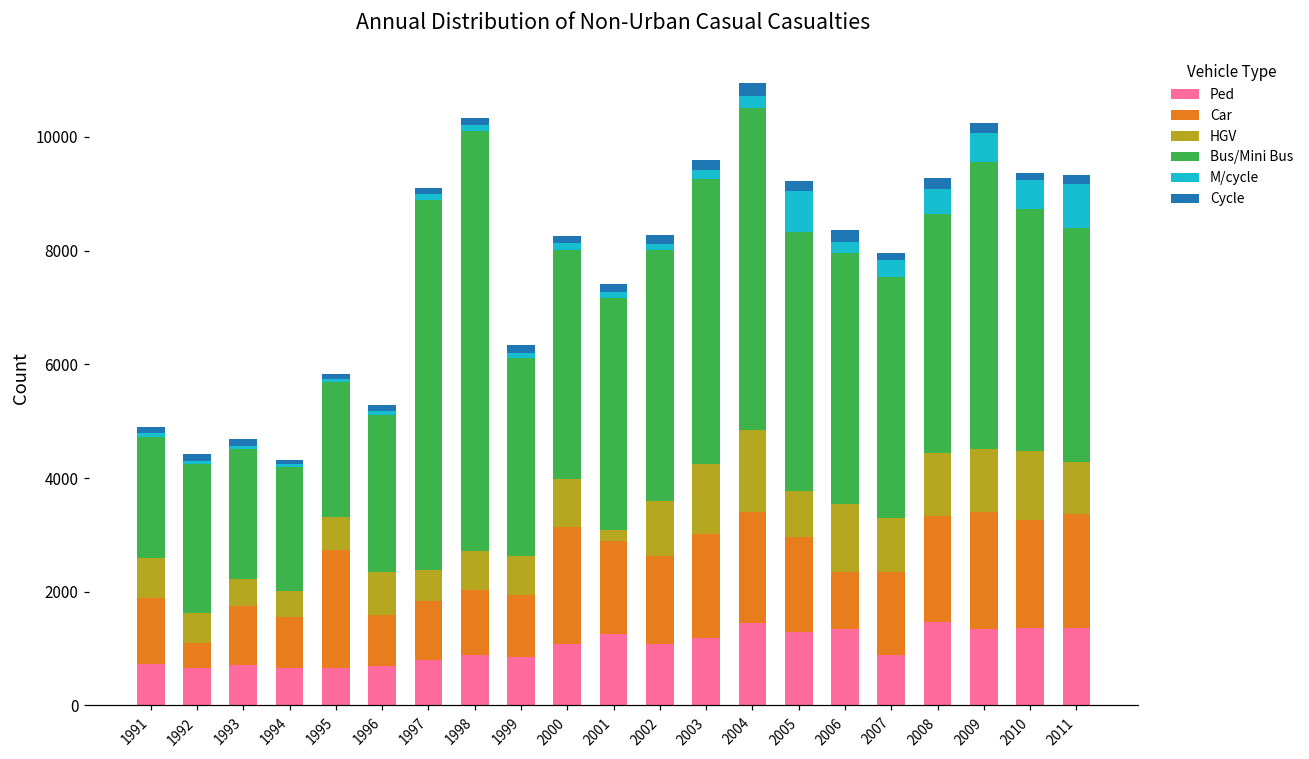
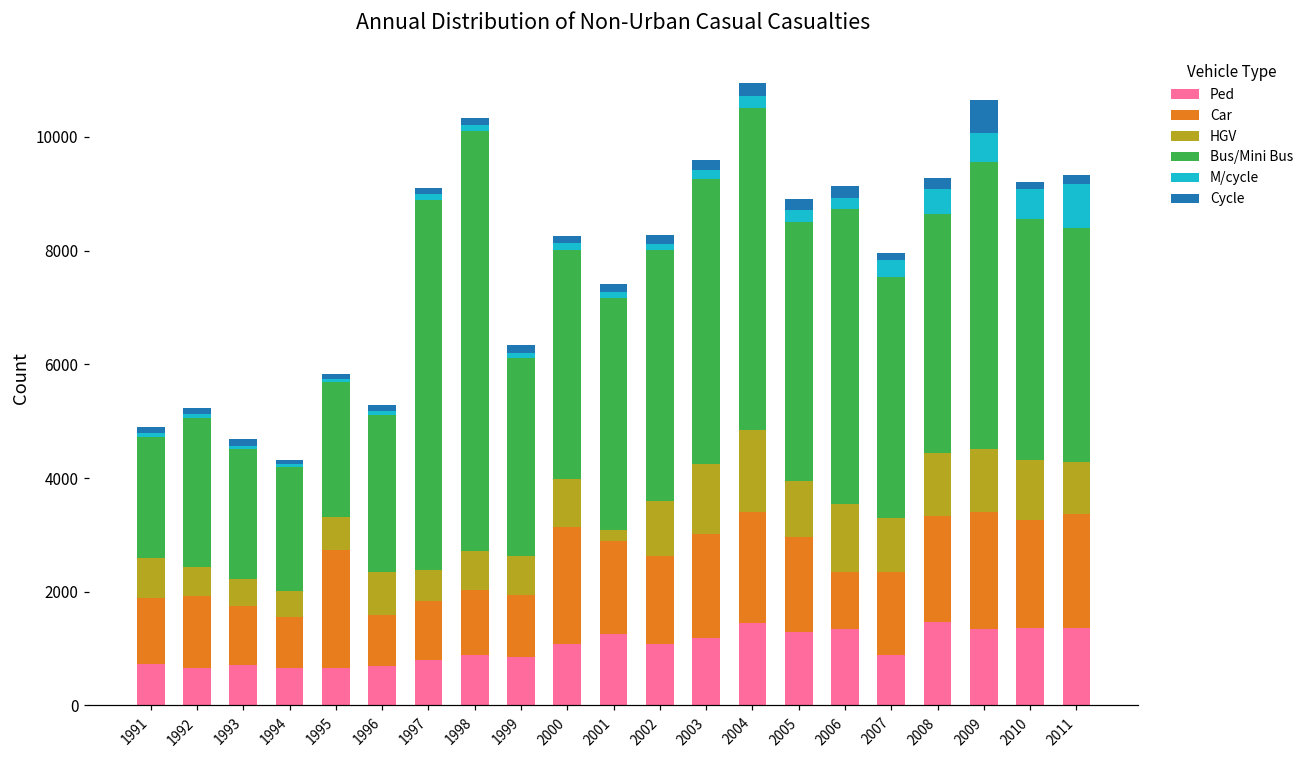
Car, 1992: 400 -> 1300
HGV, 2005: 800 -> 1000
M/cycle, 2005: 700 -> 200
Bus/Mini Bus, 2006: 4400 -> 5200
Cycle, 2009: 200 -> 600
HGV, 2010: 1200 -> 1100
